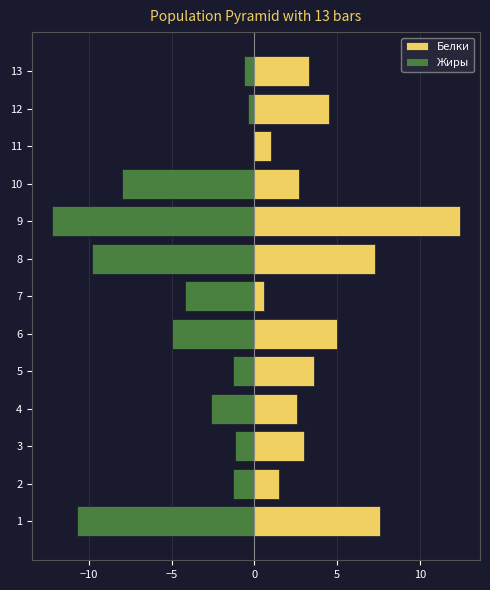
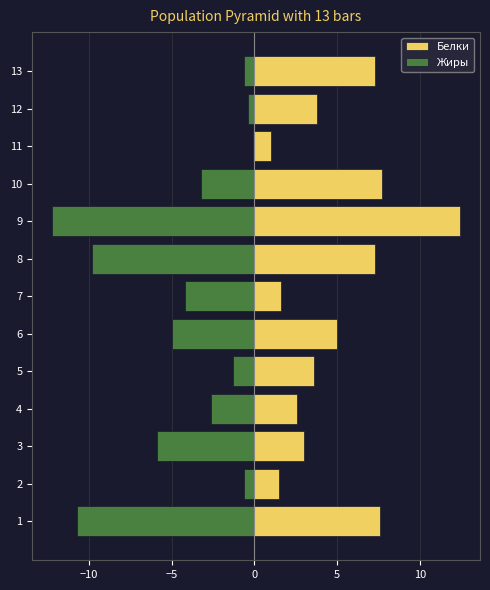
Белки, 13: 3.3 -> 7.3
Белки, 12: 4.5 -> 3.8
Белки, 10: 2.7 -> 7.7
Жиры, 10: -8.0 -> -3.2
Белки, 7: 0.6 -> 1.6
Жиры, 3: -1.2 -> -5.9
Жиры, 2: -1.3 -> -0.6
